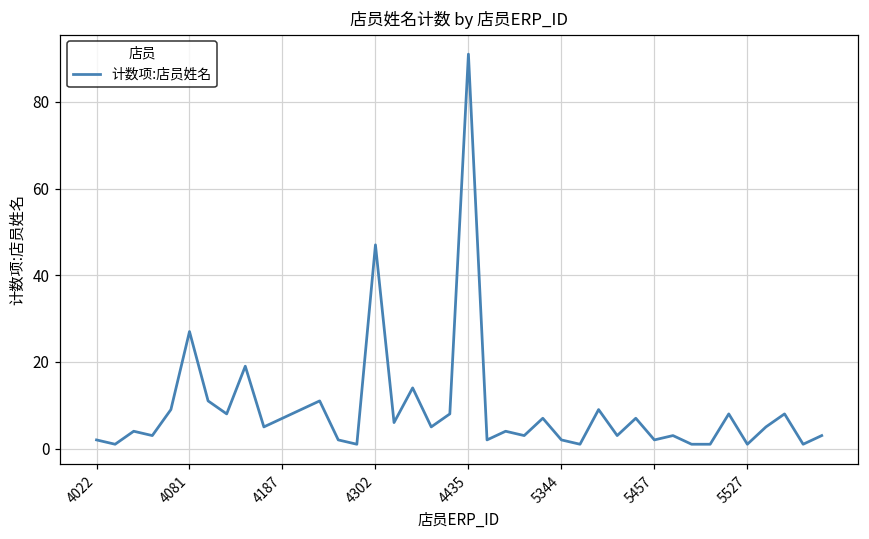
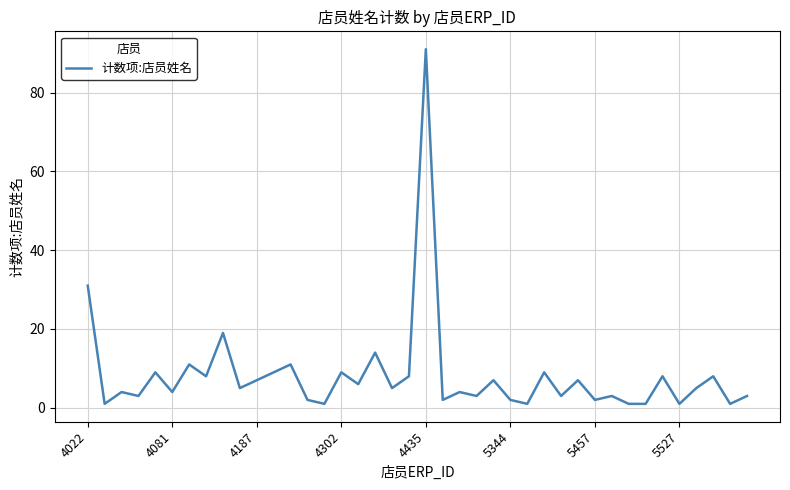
4022: 2 -> 31
4081: 27 -> 4
4302: 47 -> 9
